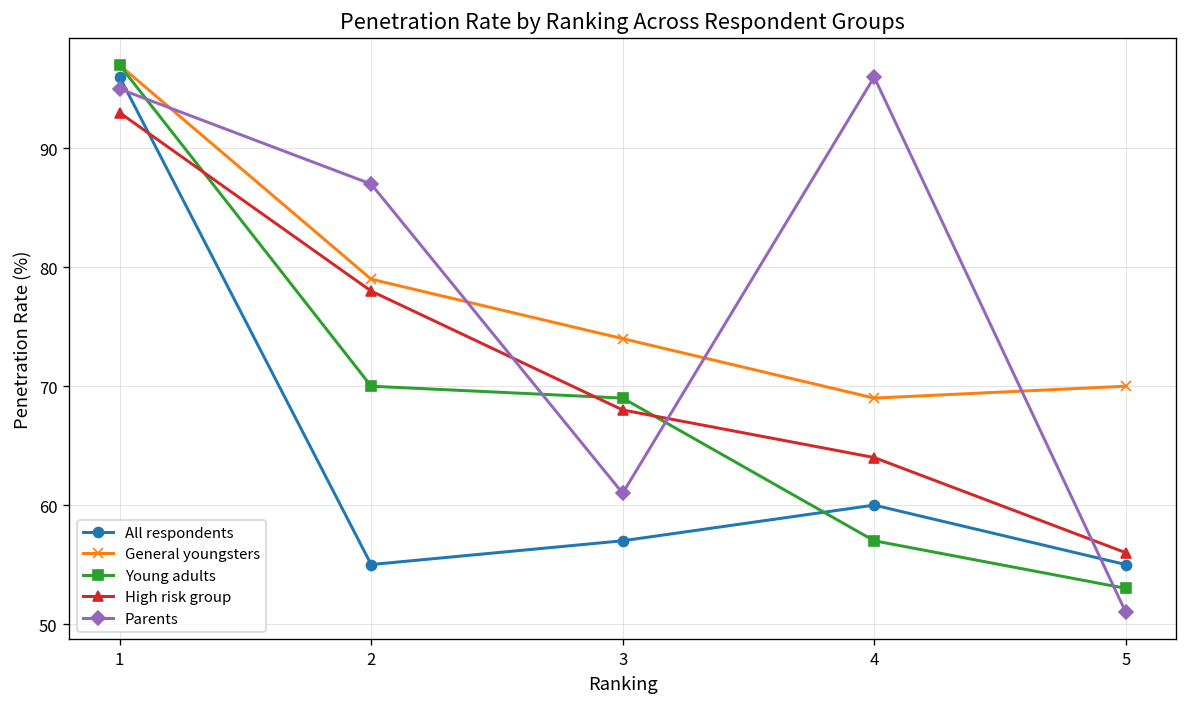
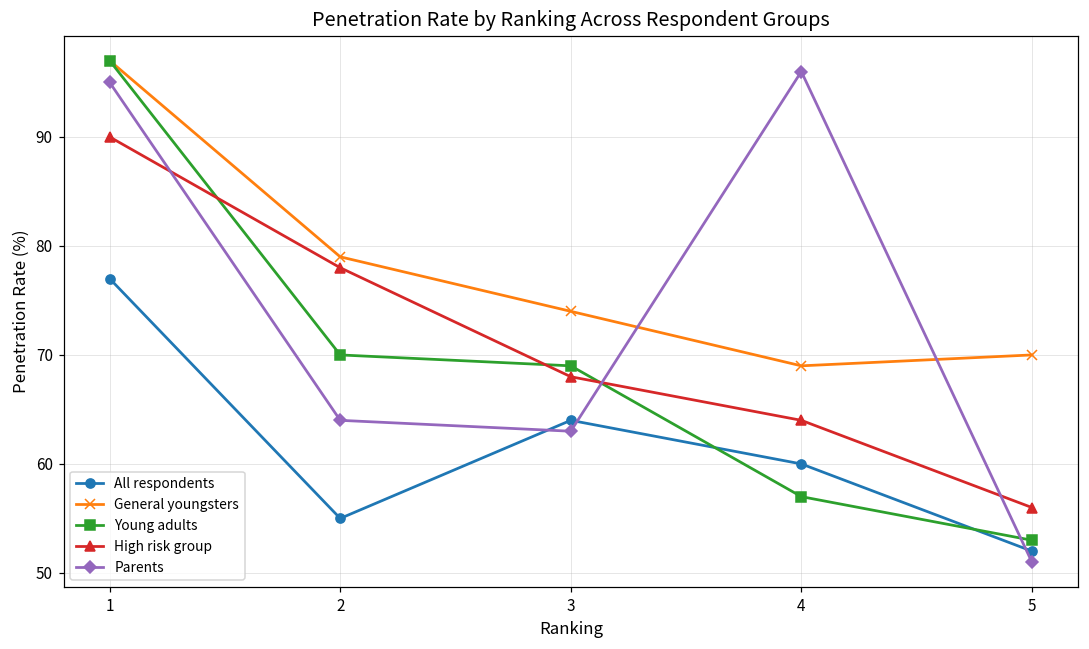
All respondents, 1: 96 -> 77
High risk group, 1: 93 -> 90
Parents, 2: 87 -> 64
All respondents, 3: 57 -> 64
Parents, 3: 61 -> 63
All respondents, 5: 55 -> 52
